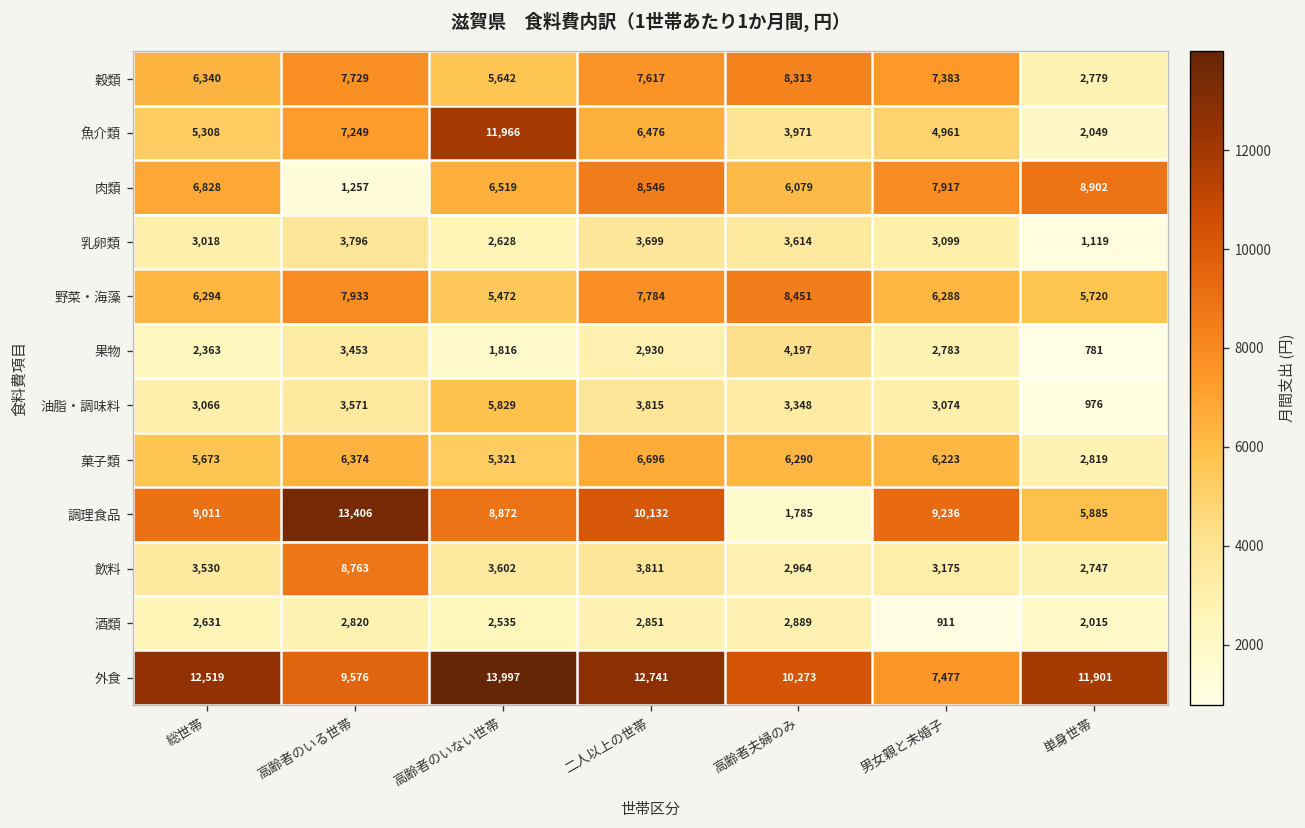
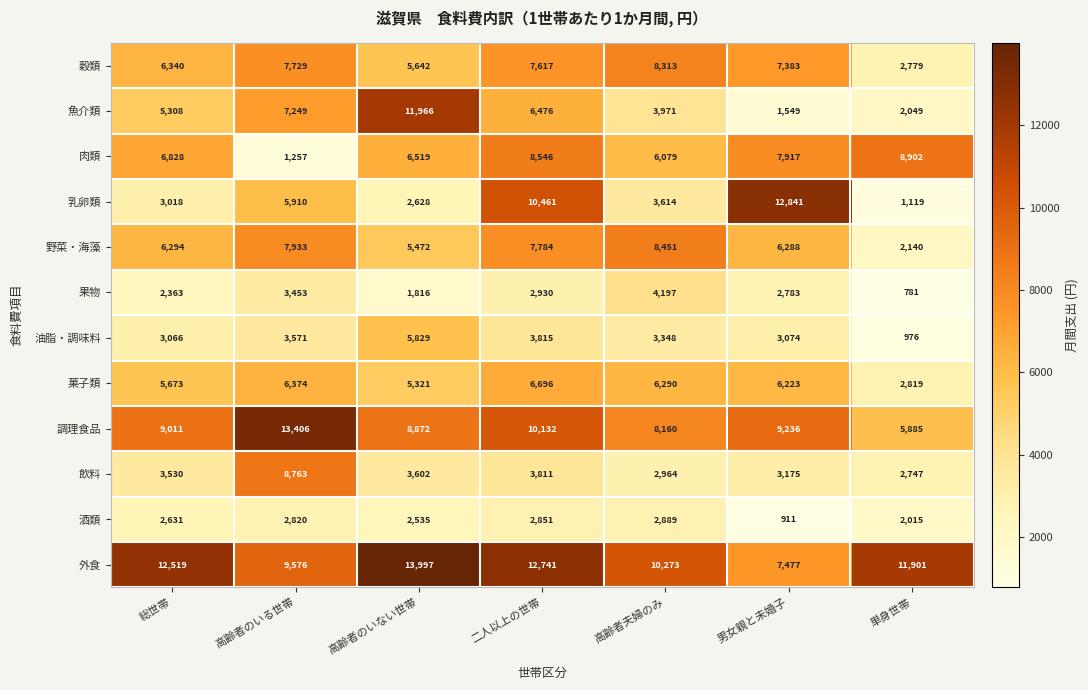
魚介類, 男女親と未婚子: 4,961 -> 1,549
乳卵類, 高齢者のいる世帯: 3,796 -> 5,910
乳卵類, 二人以上の世帯: 3,699 -> 10,461
乳卵類, 男女親と未婚子: 3,099 -> 12,841
野菜・海藻, 単身世帯: 5,720 -> 2,140
調理食品, 高齢者夫婦のみ: 1,785 -> 8,160
